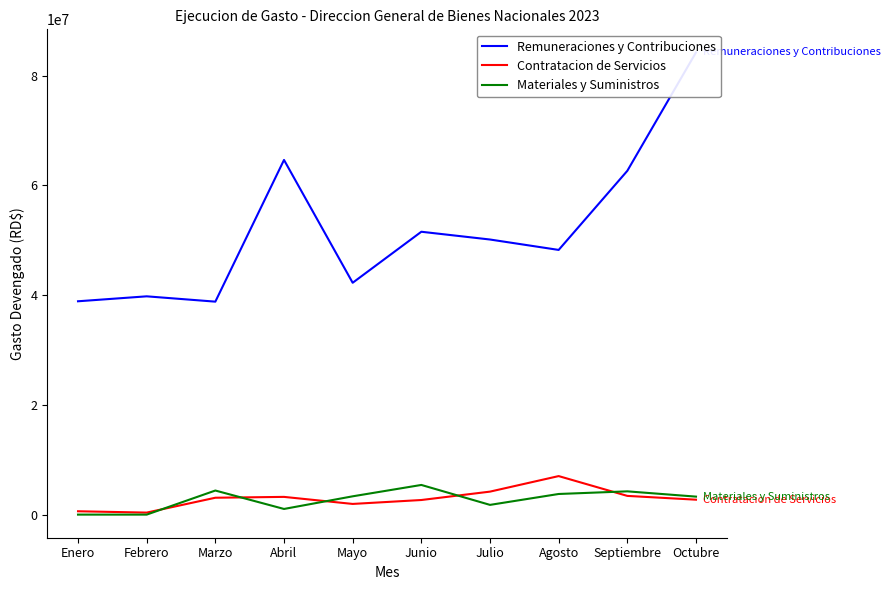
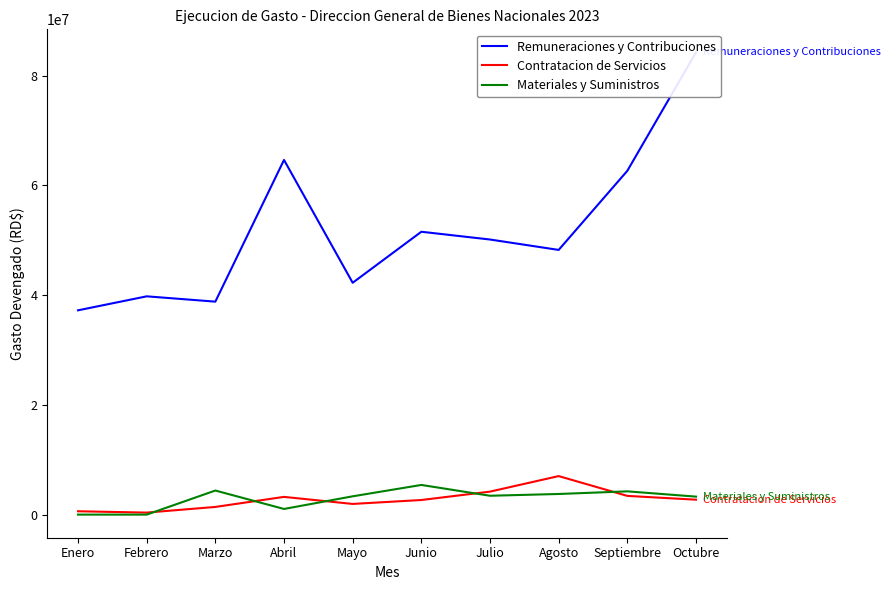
Remuneraciones y Contribuciones, Enero: 39000000 -> 37000000
Contratacion de Servicios, Marzo: 3000000 -> 1000000
Materiales y Suministros, Julio: 2000000 -> 3000000
